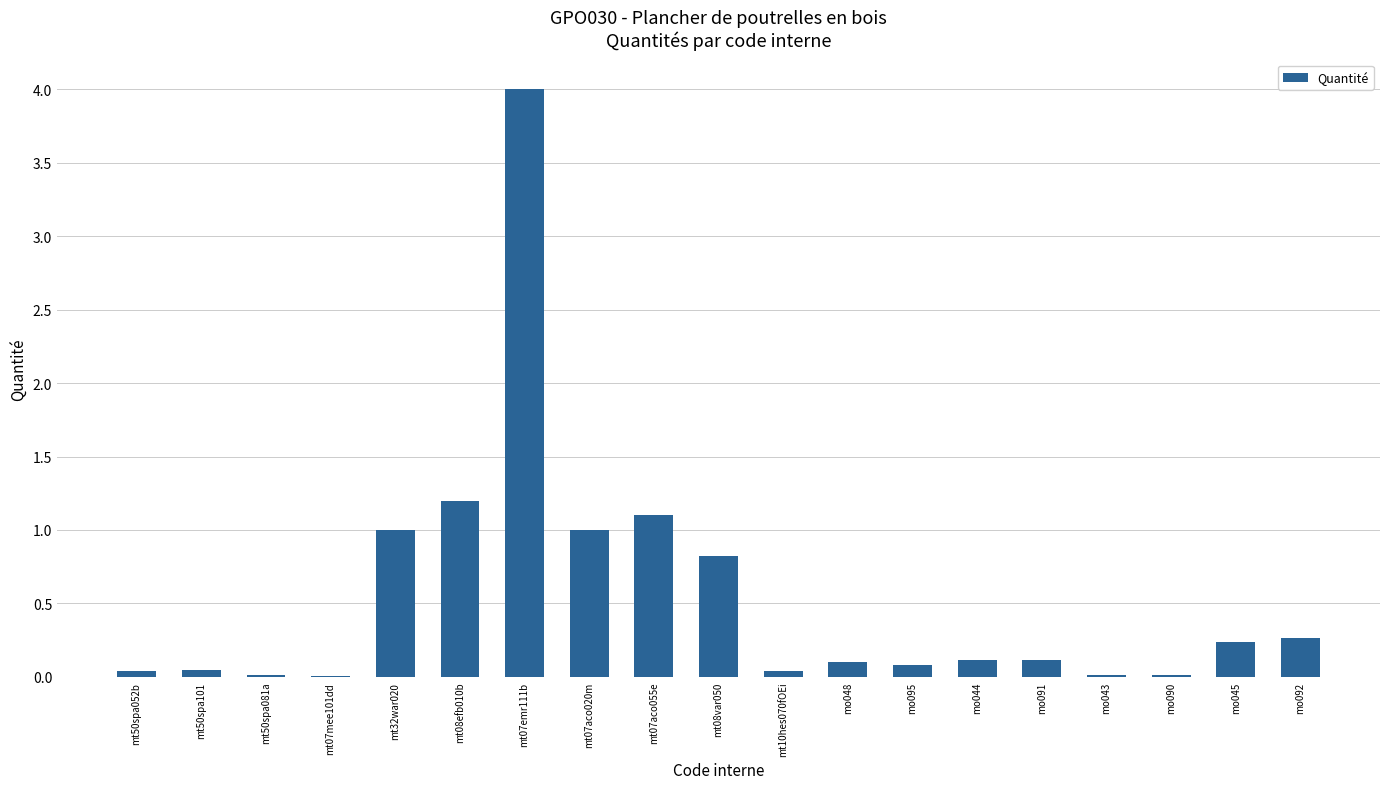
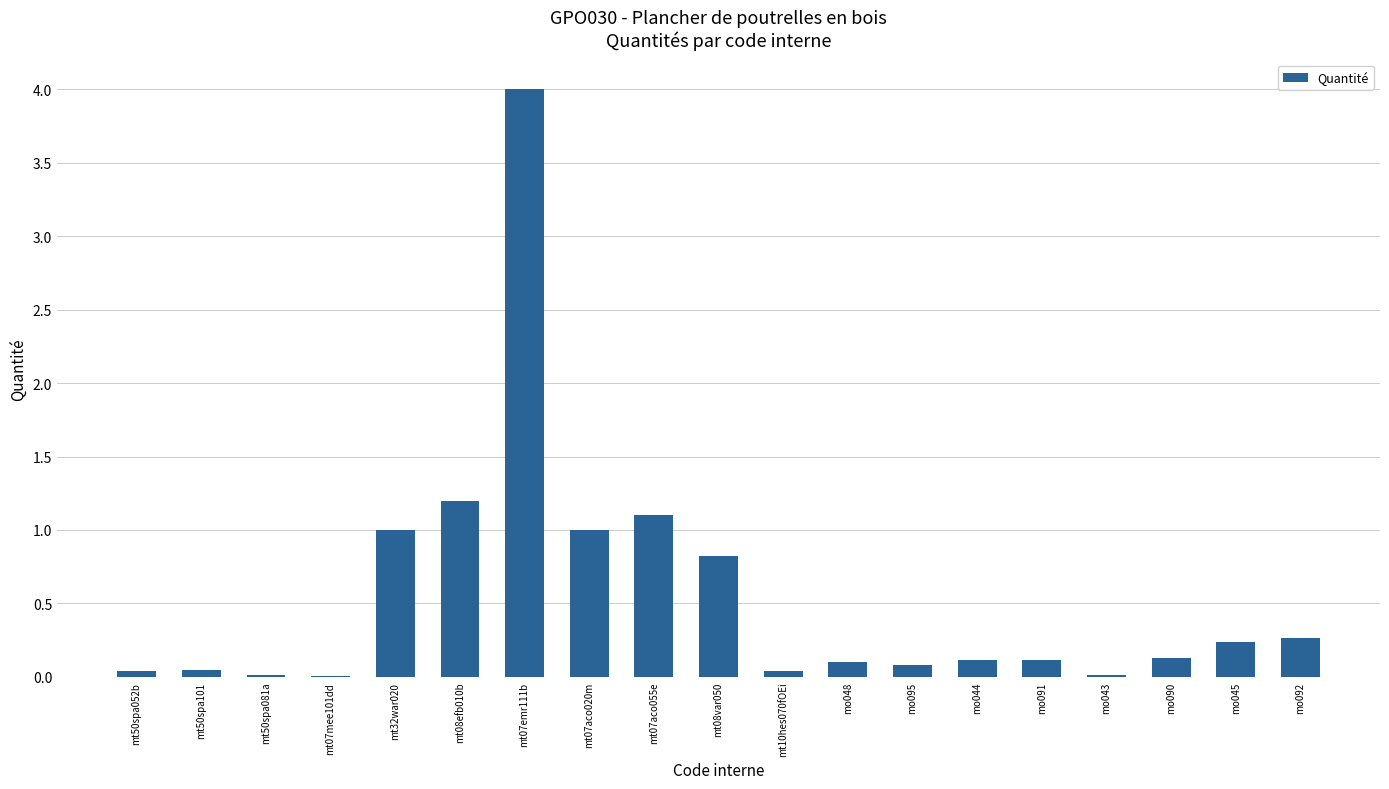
mo090: 0.01 -> 0.13
